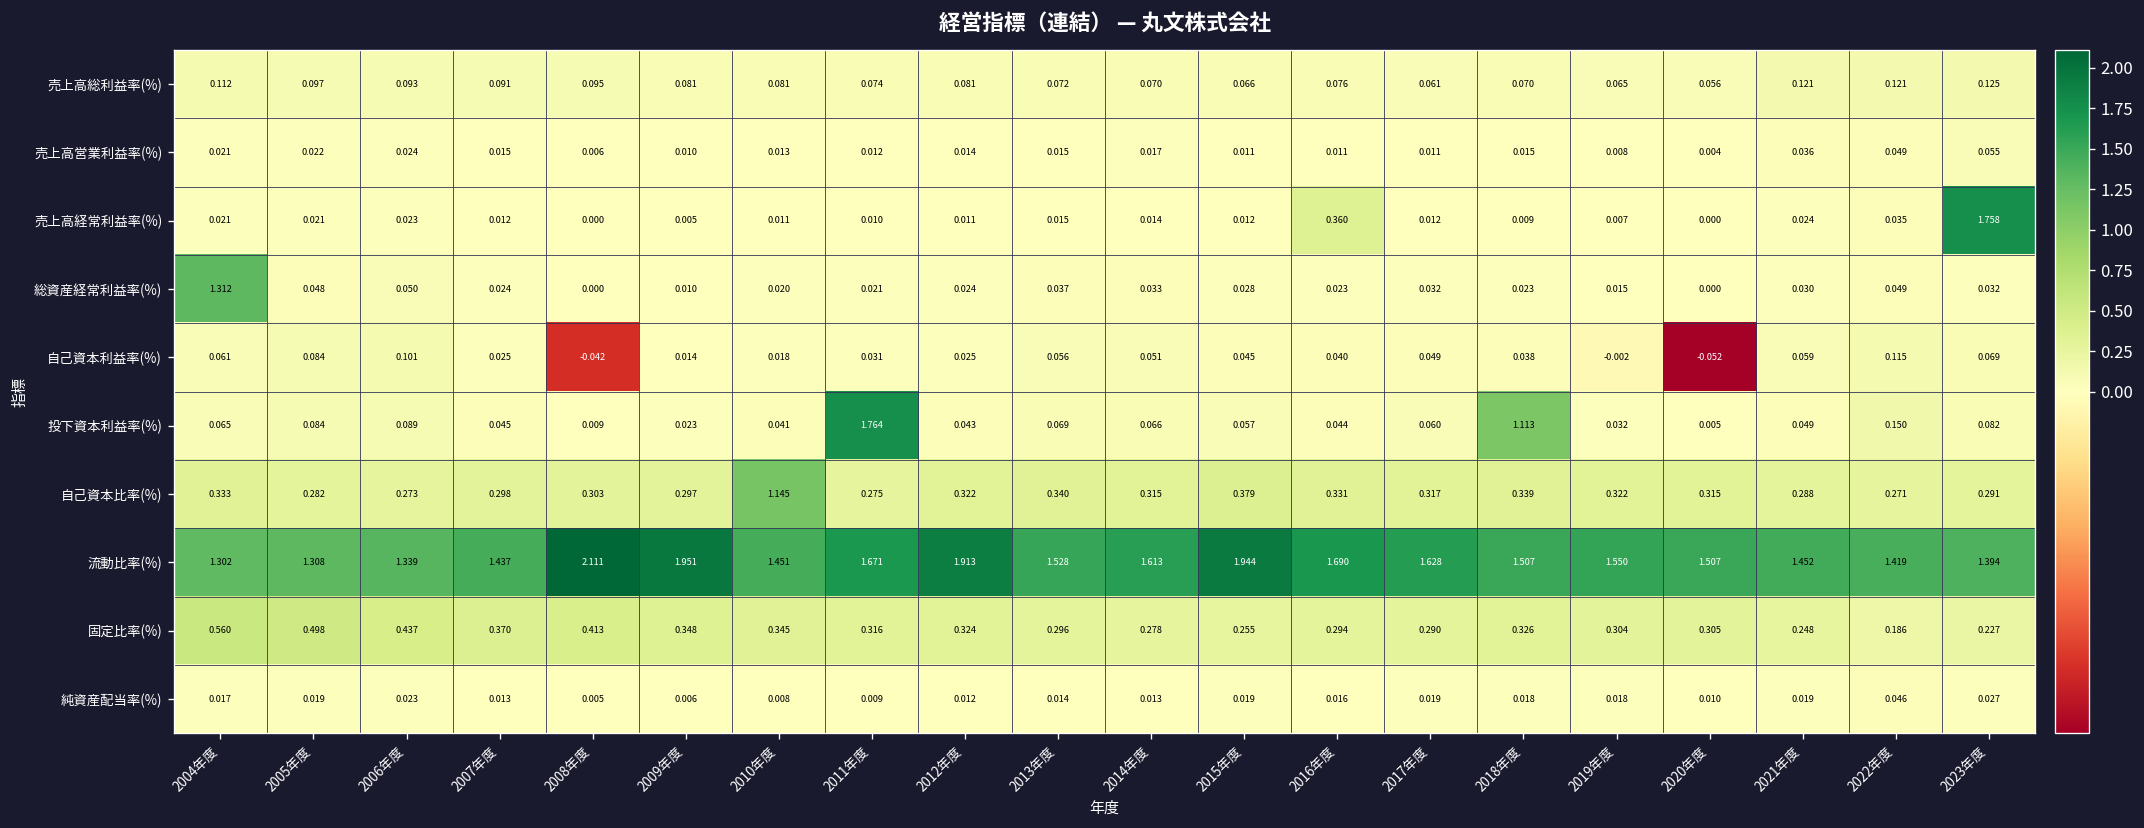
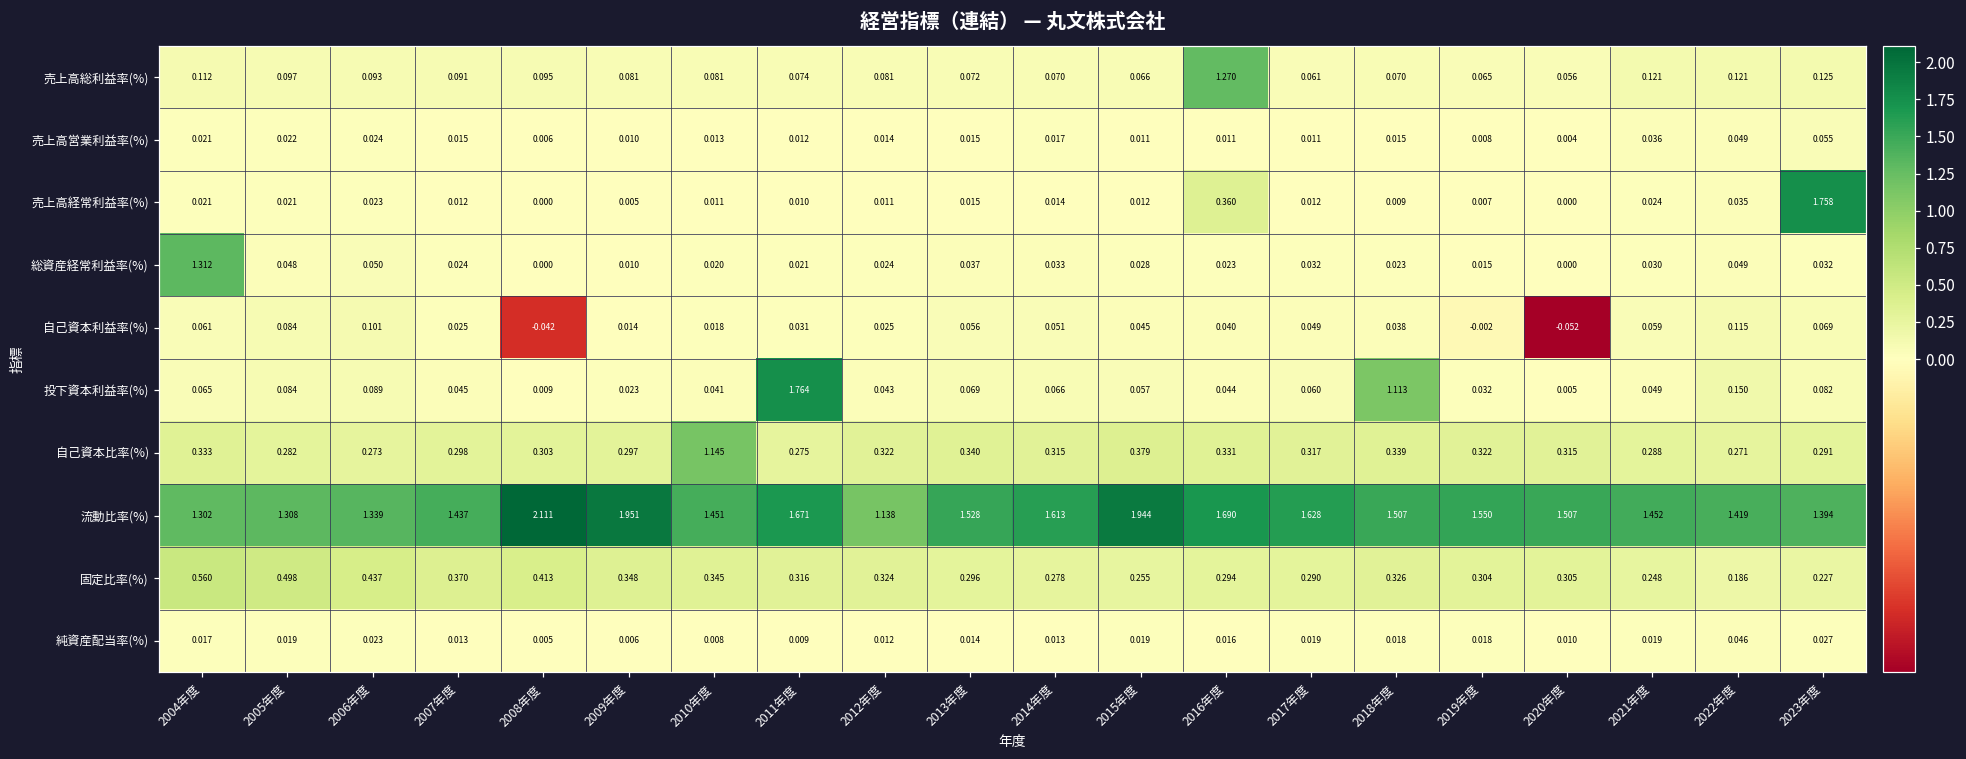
売上高総利益率(%), 2016年度: 0.076 -> 1.270
流動比率(%), 2012年度: 1.913 -> 1.138
